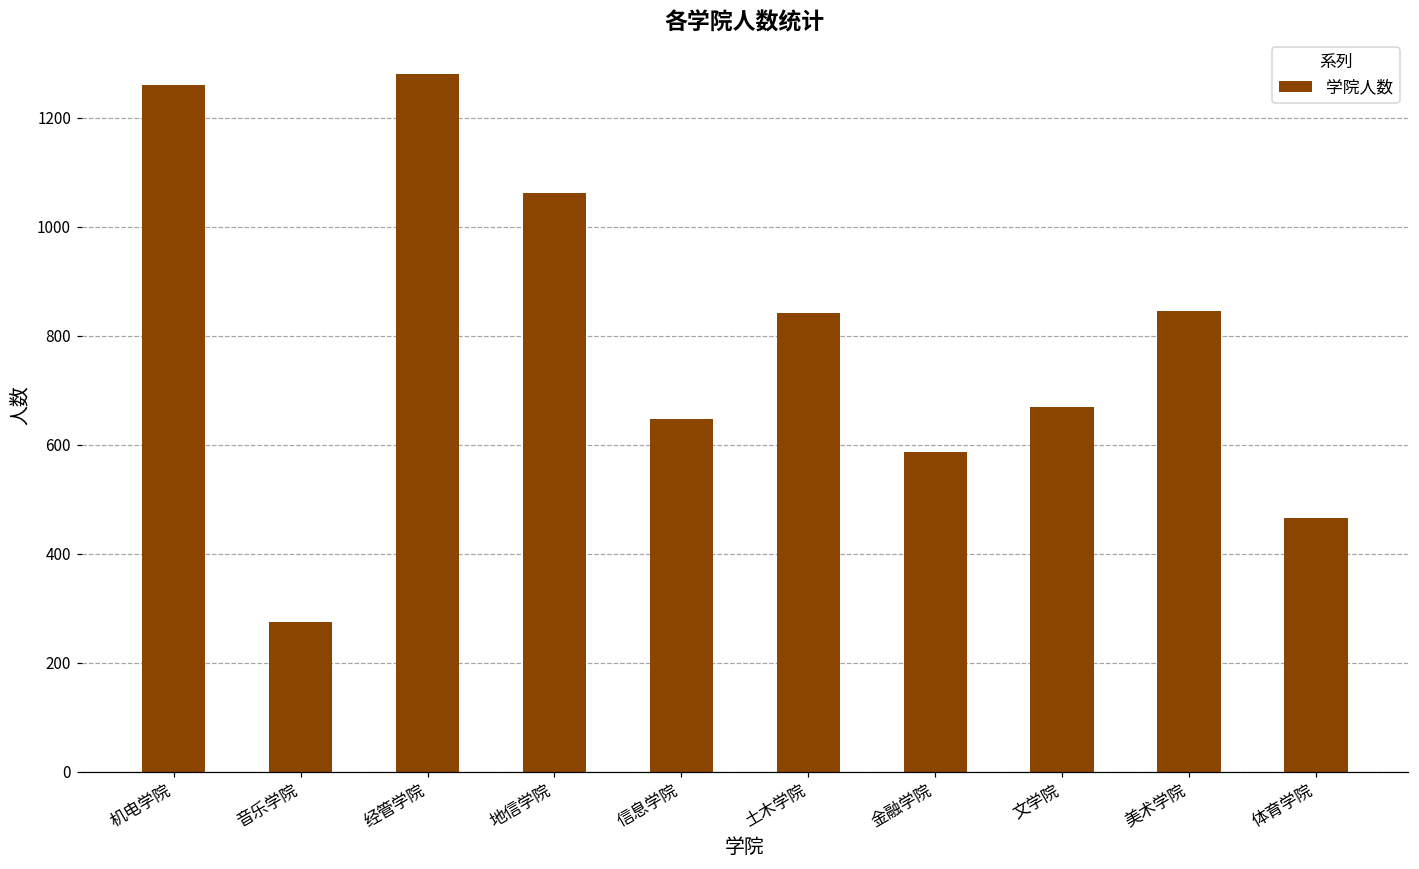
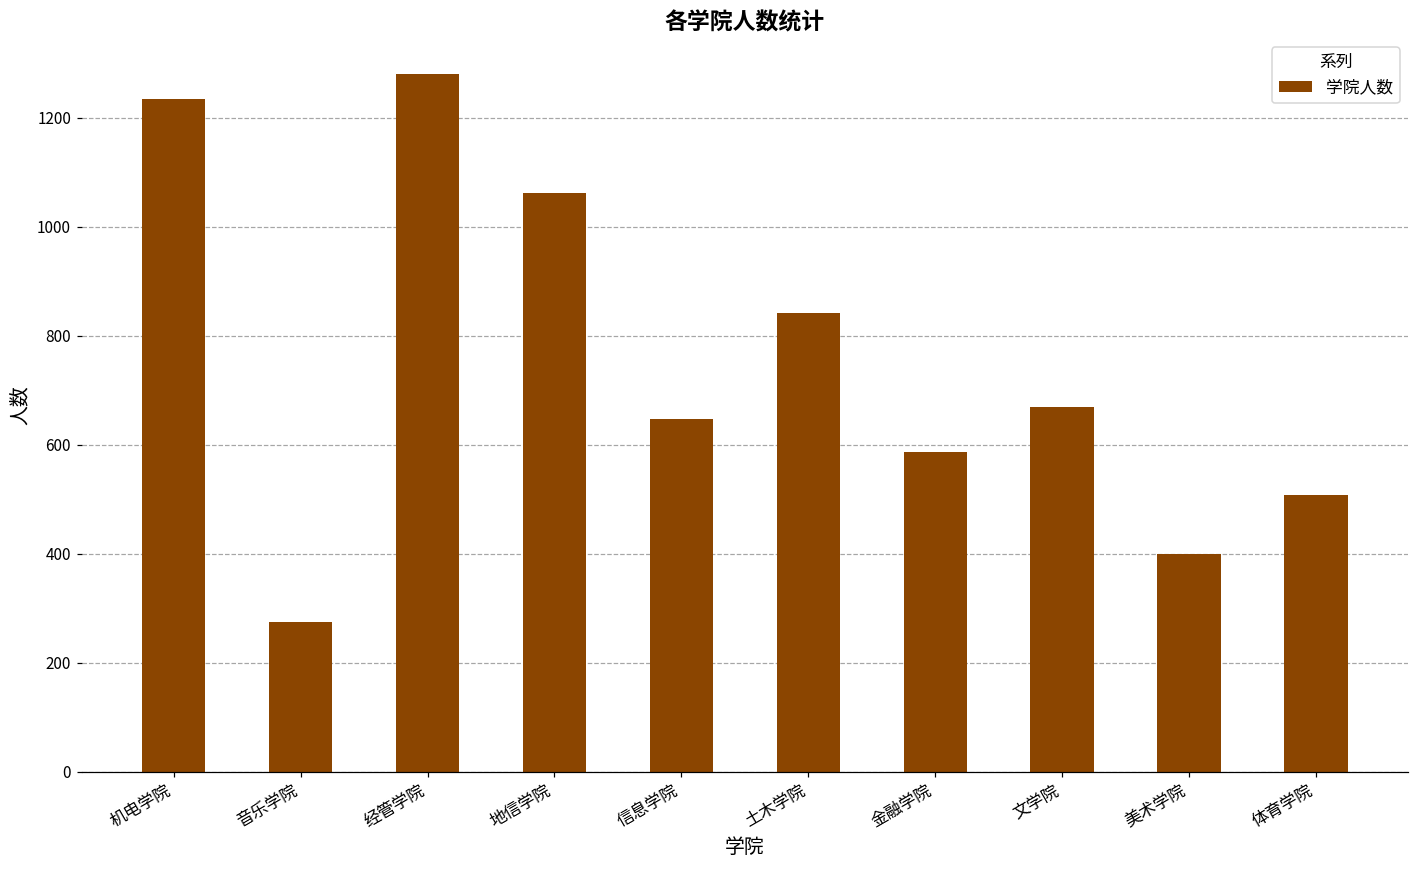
机电学院: 1260 -> 1240
美术学院: 850 -> 400
体育学院: 470 -> 510
